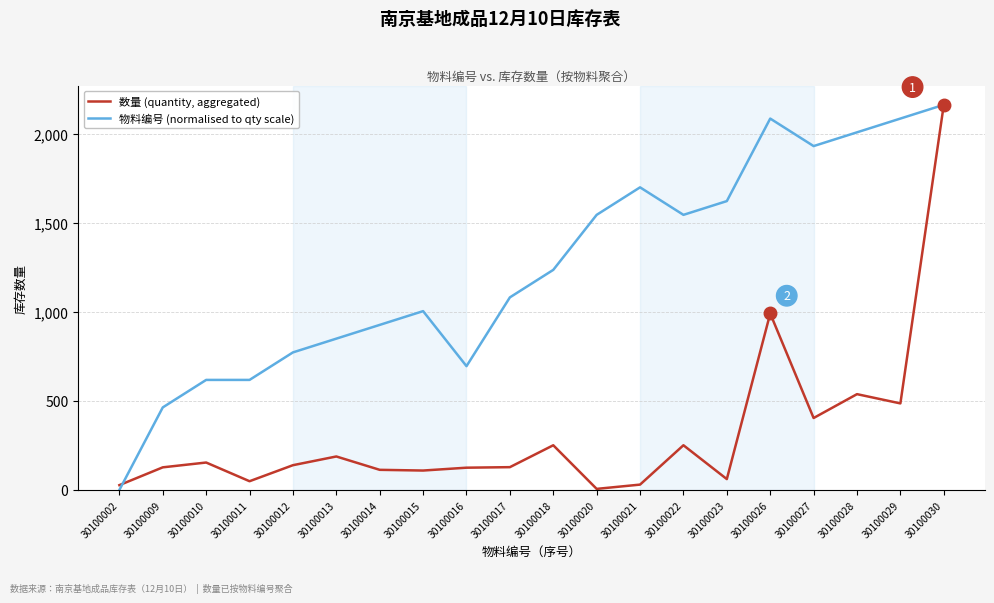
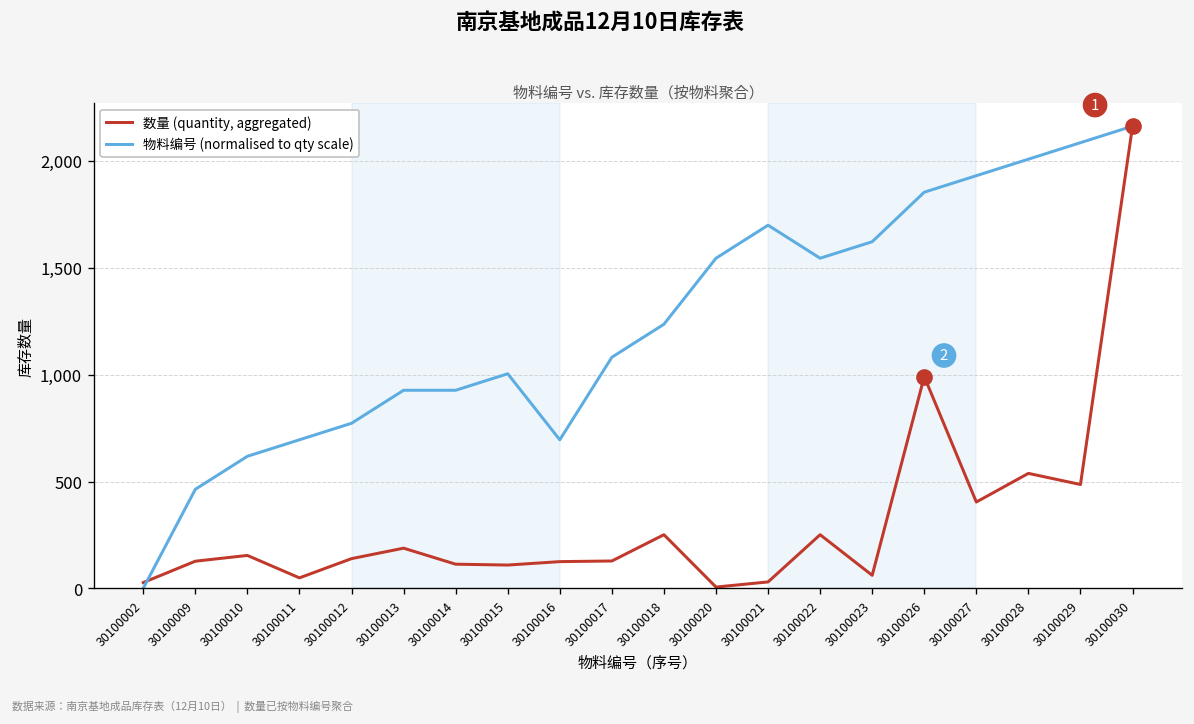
物料编号 (normalised to qty scale), 30100011: 620 -> 700
物料编号 (normalised to qty scale), 30100013: 850 -> 930
物料编号 (normalised to qty scale), 30100026: 2,090 -> 1,850
